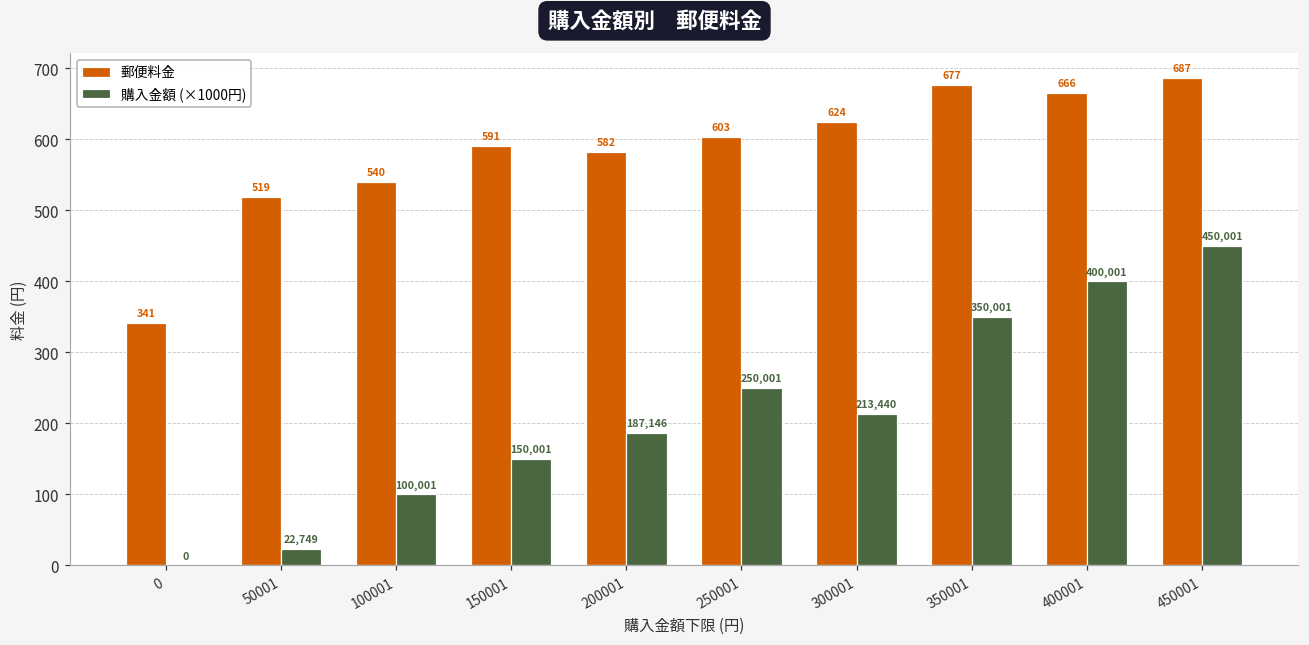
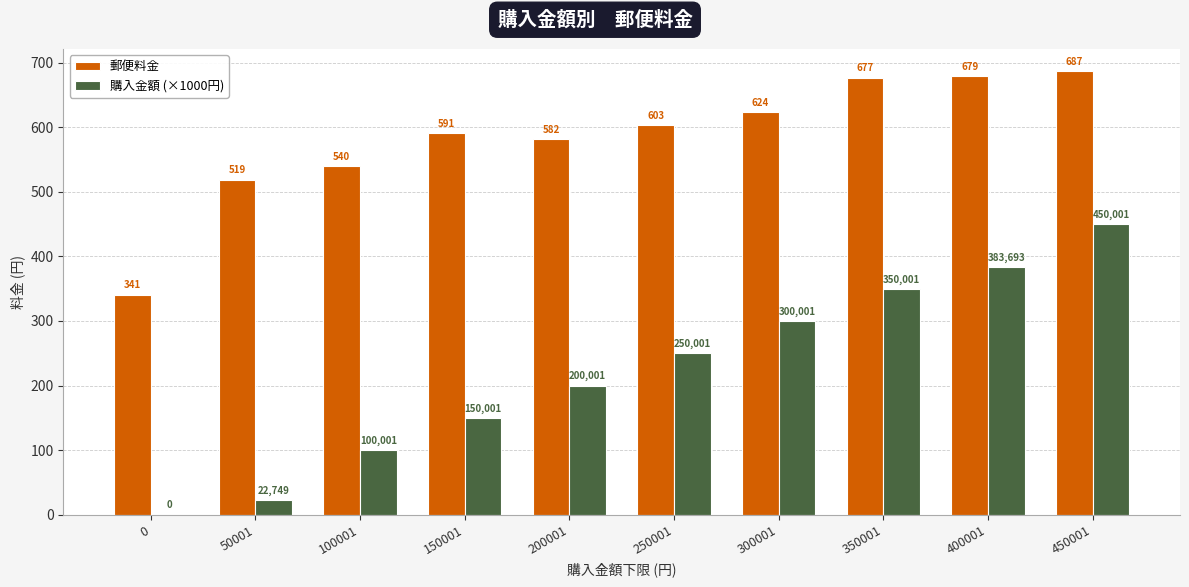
購入金額 (×1000円), 200001: 187,146 -> 200,001
購入金額 (×1000円), 300001: 213,440 -> 300,001
郵便料金, 400001: 666 -> 679
購入金額 (×1000円), 400001: 400,001 -> 383,693
